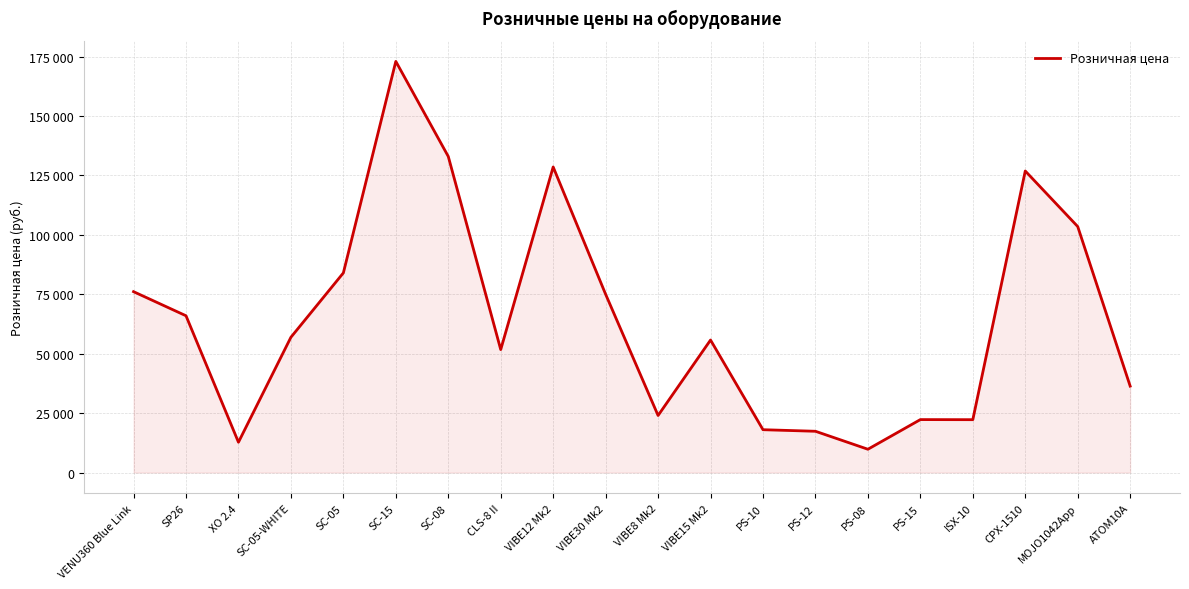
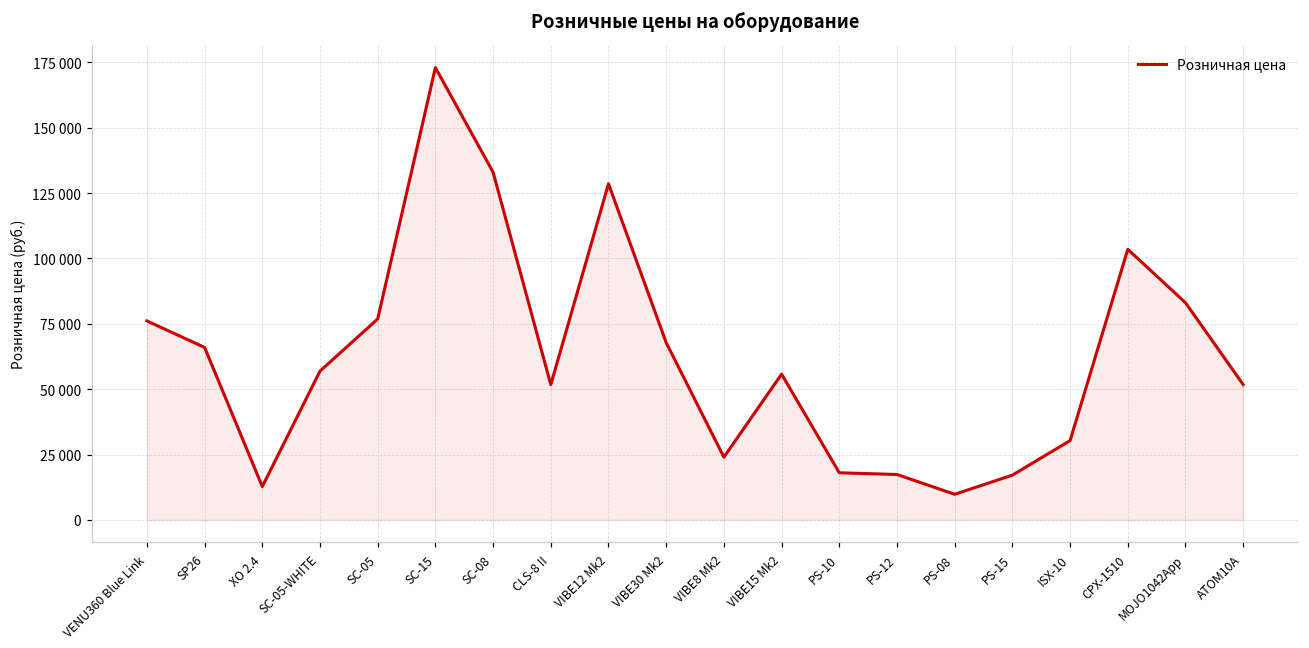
SC-05: 84000 -> 77000
VIBE30 Mk2: 75000 -> 68000
PS-15: 22000 -> 17000
ISX-10: 22000 -> 30000
CPX-1510: 127000 -> 104000
MOJO1042App: 104000 -> 83000
ATOM10A: 36000 -> 52000
